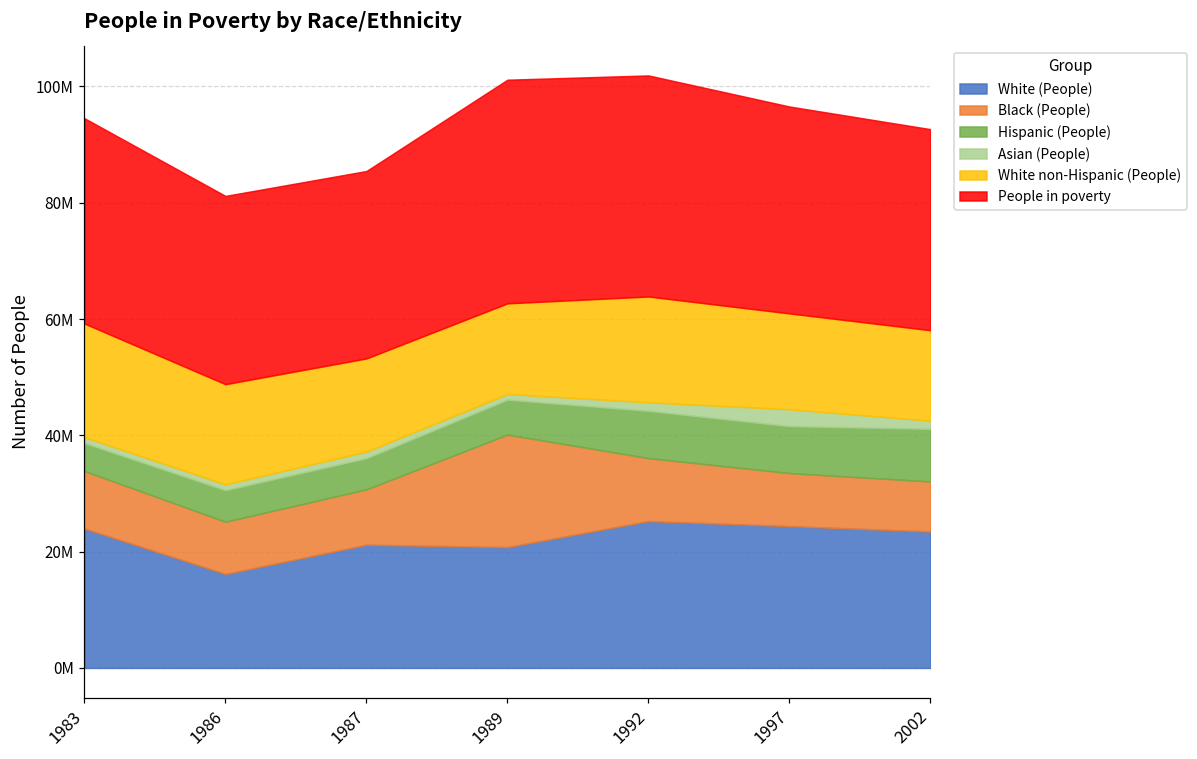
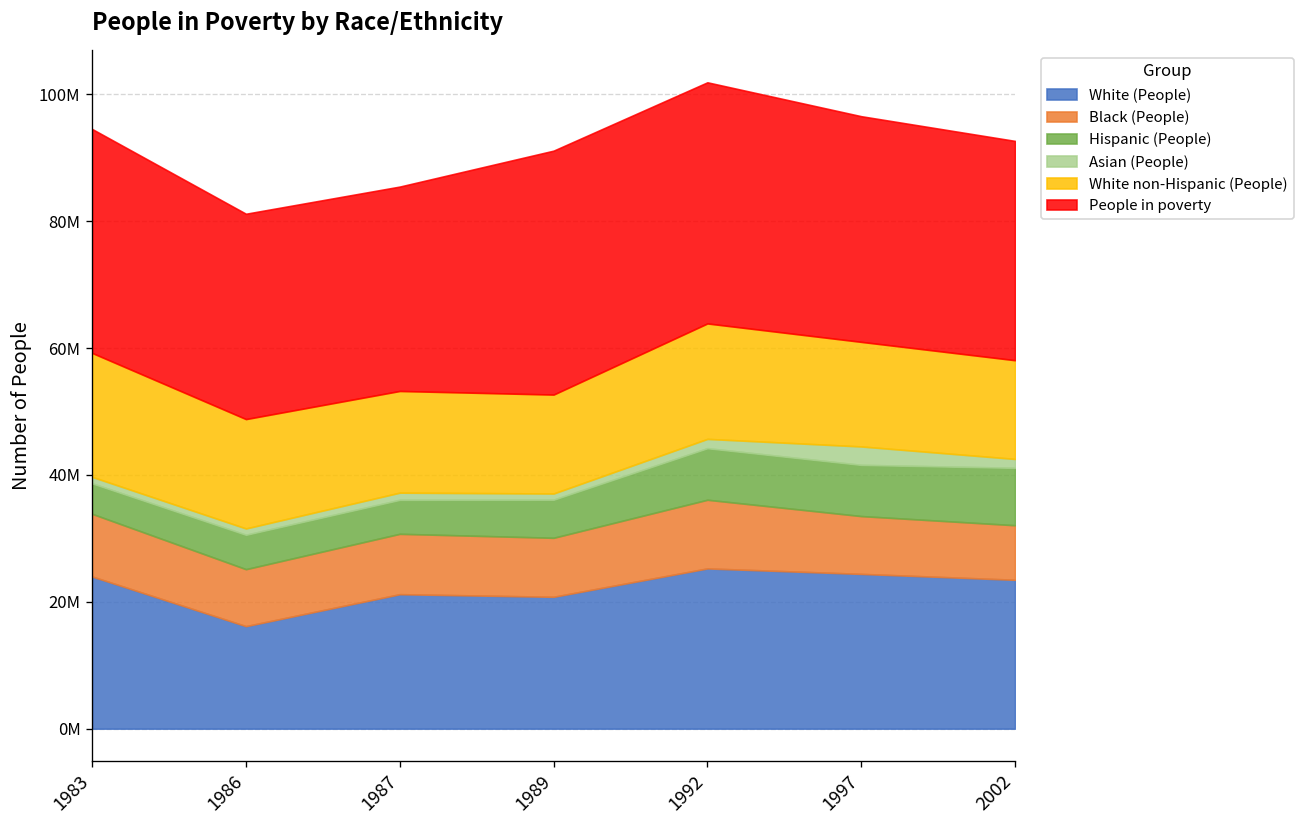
Black (People), 1989: 19000000 -> 9000000
